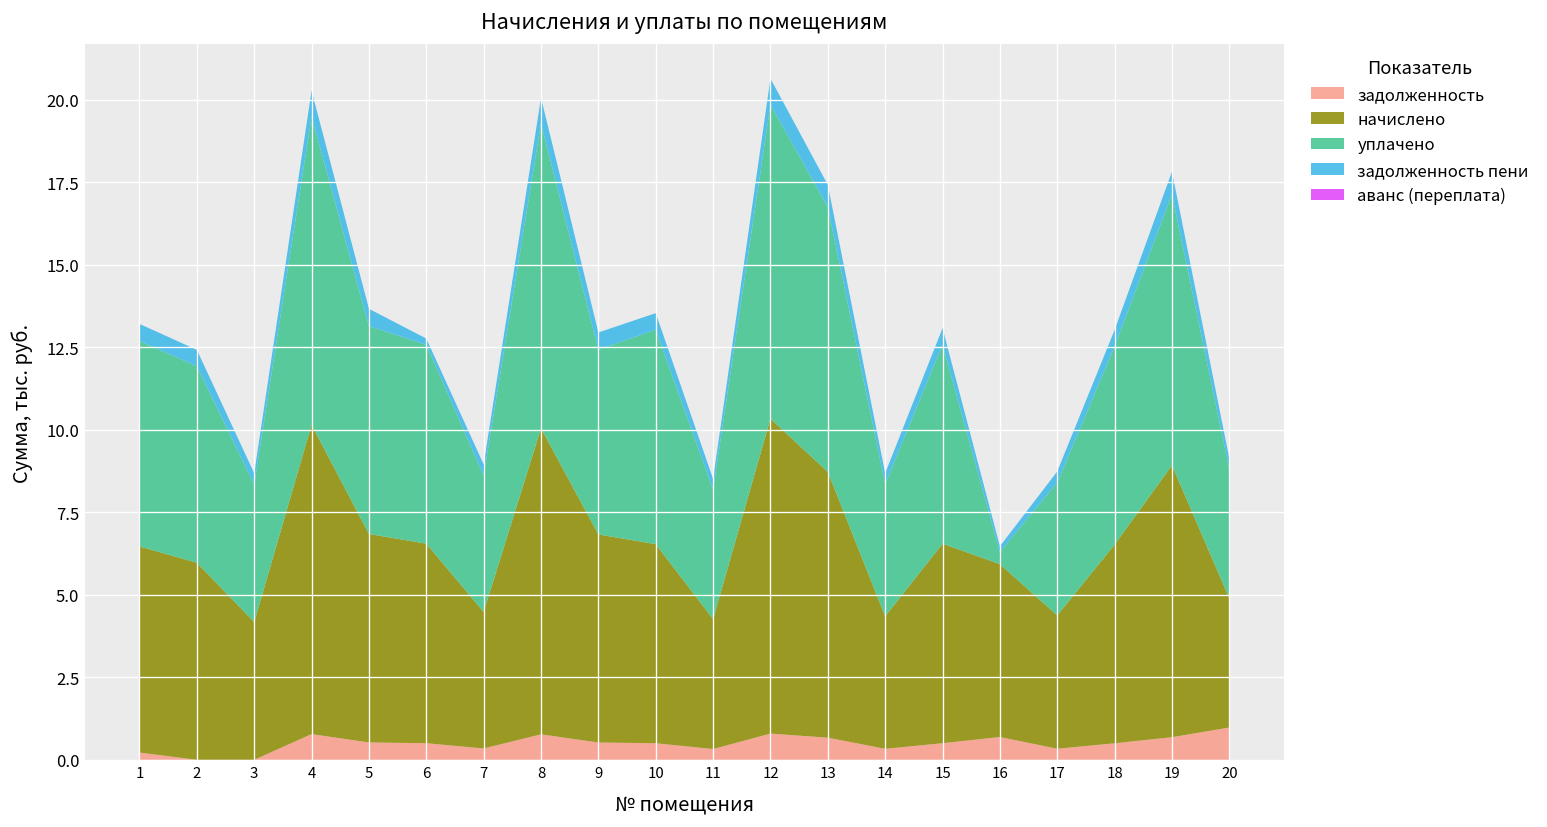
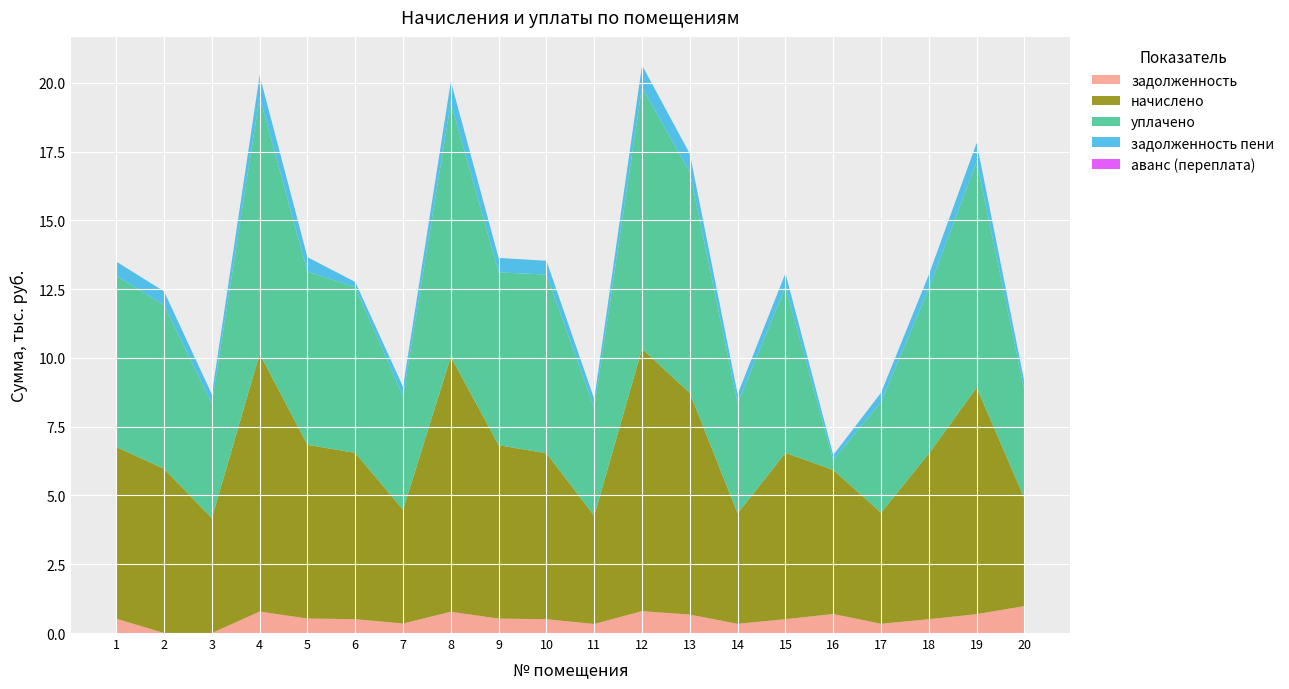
задолженность, 1: 0.2 -> 0.5
уплачено, 9: 5.6 -> 6.3
